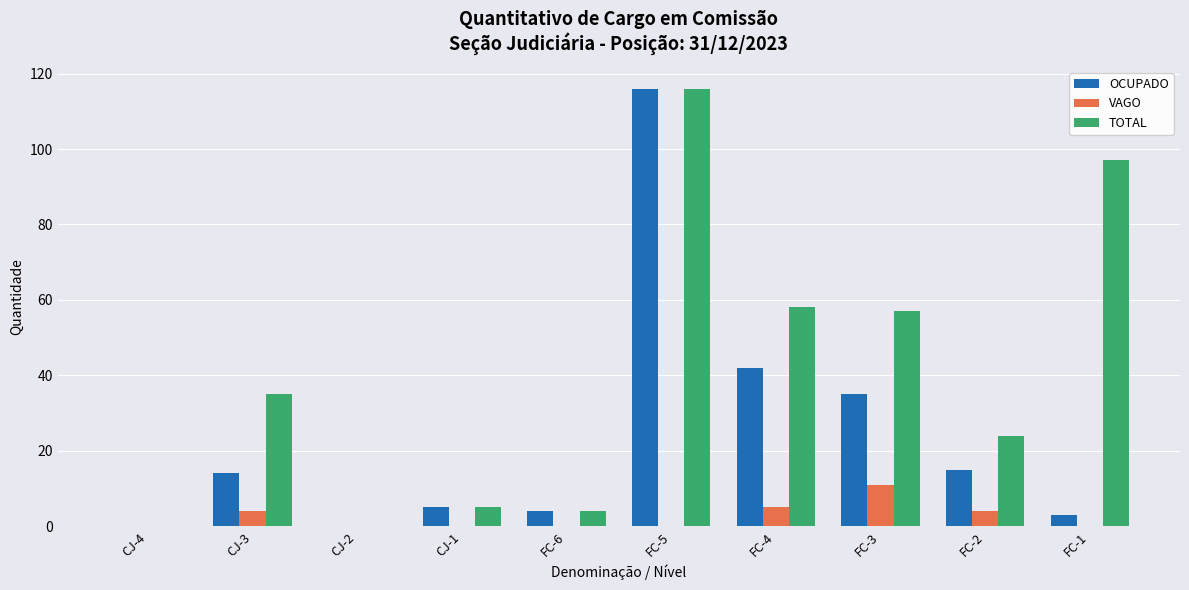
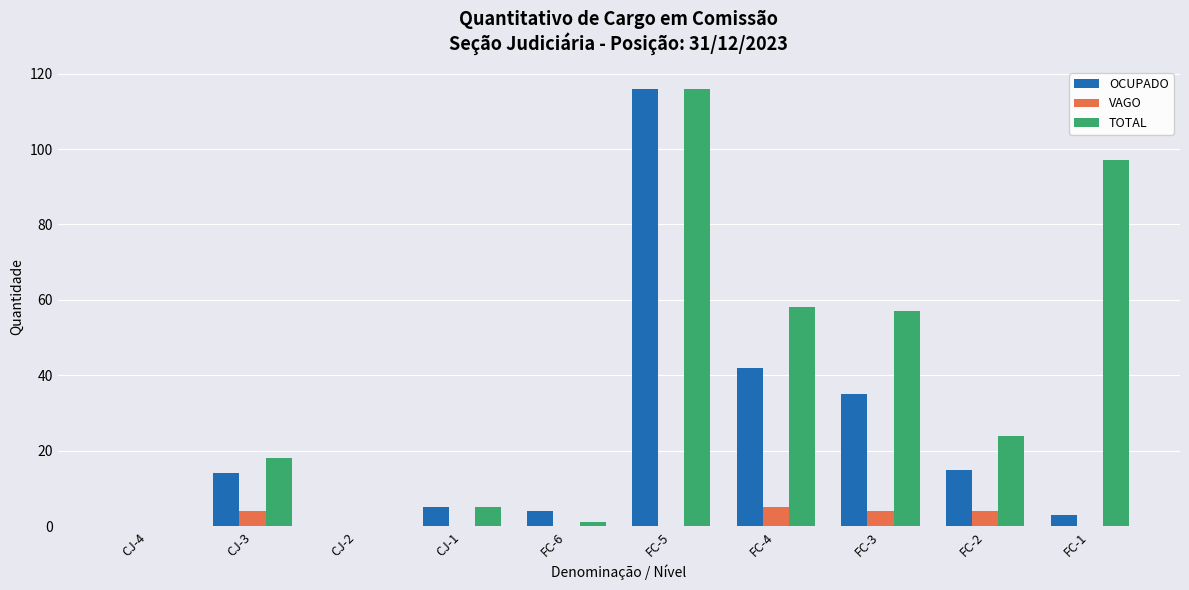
TOTAL, CJ-3: 35 -> 18
TOTAL, FC-6: 4 -> 1
VAGO, FC-3: 11 -> 4
